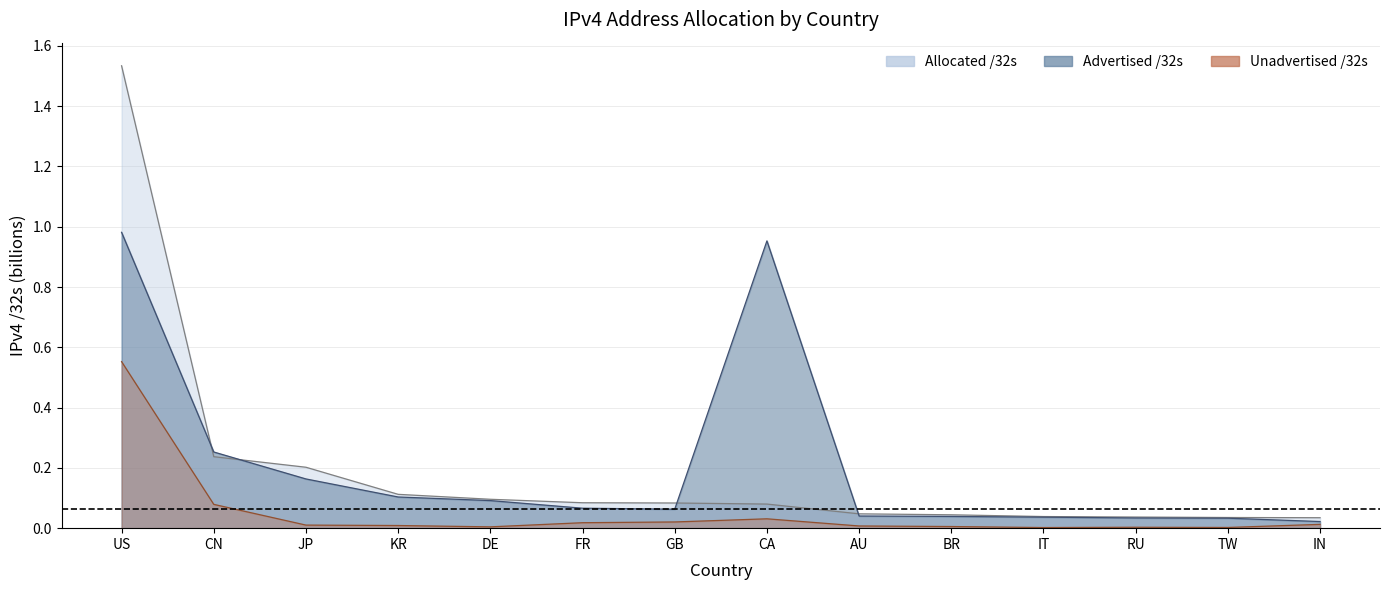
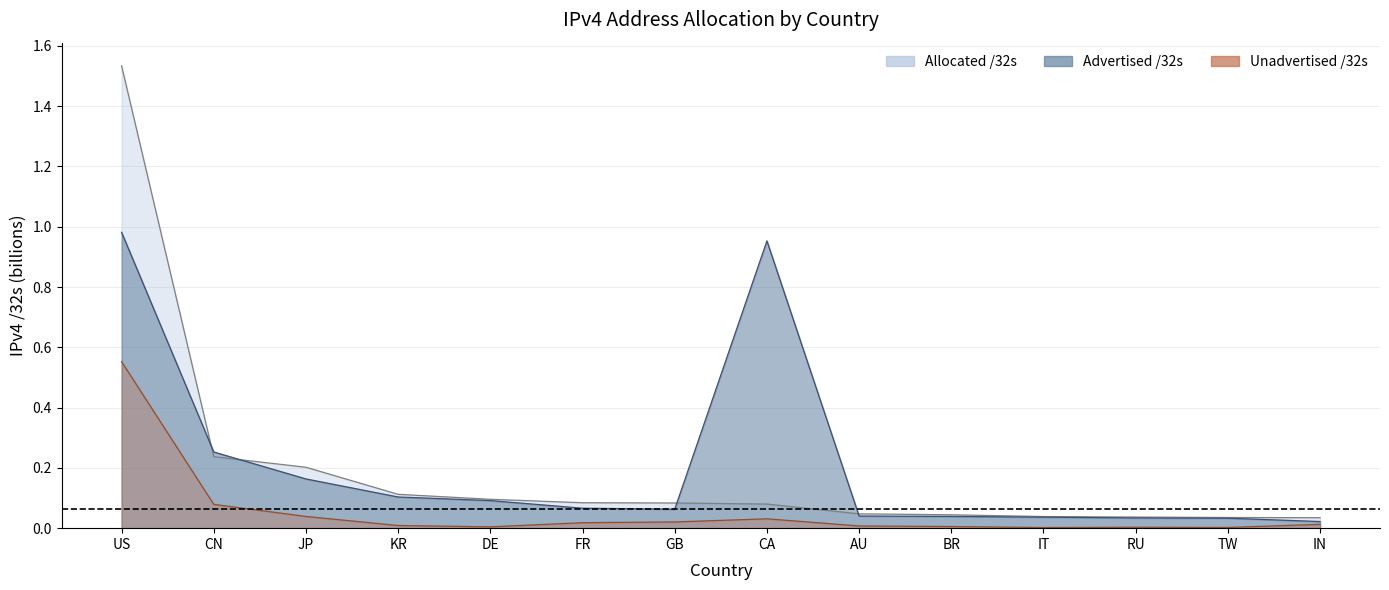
Unadvertised /32s, JP: 0.01 -> 0.04
